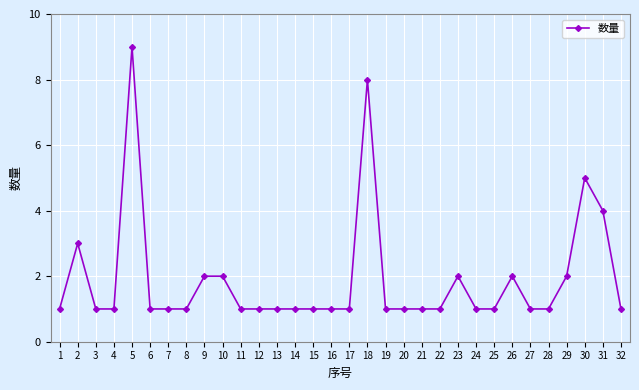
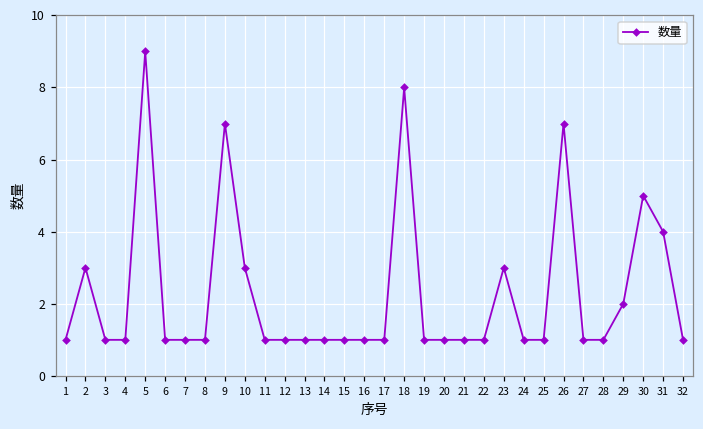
9: 2 -> 7
10: 2 -> 3
23: 2 -> 3
26: 2 -> 7
